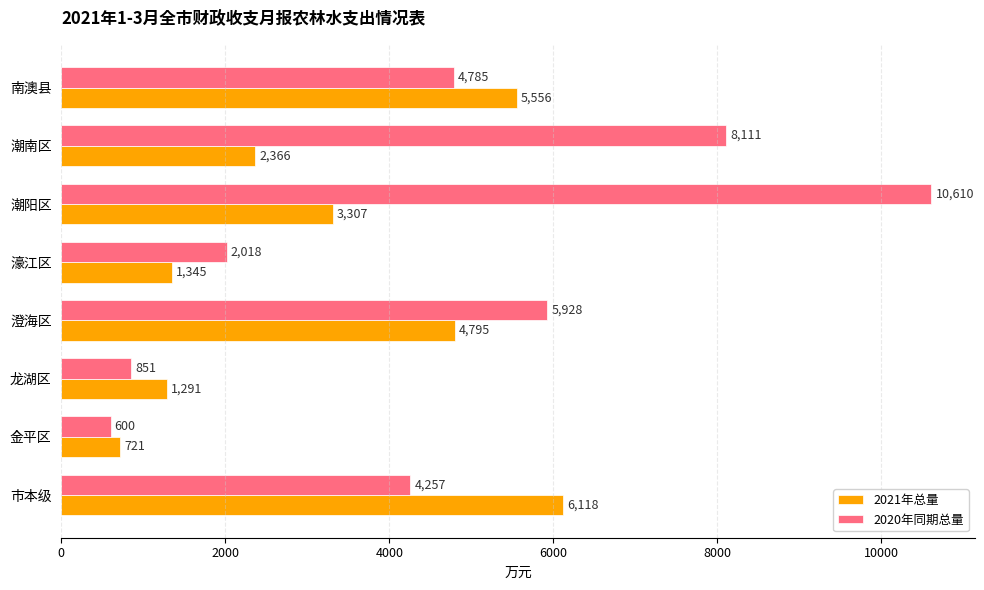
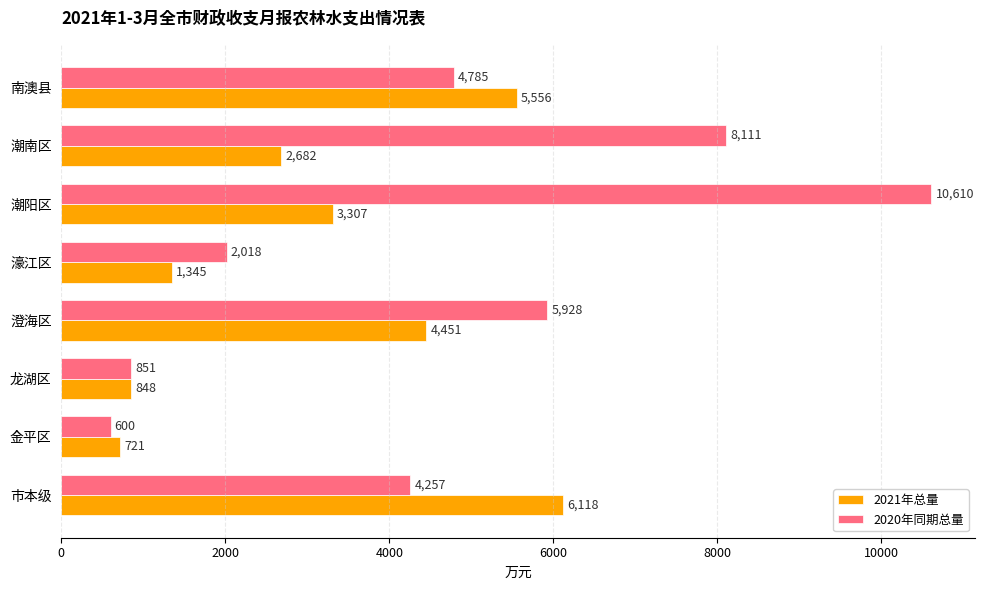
2021年总量, 潮南区: 2,366 -> 2,682
2021年总量, 澄海区: 4,795 -> 4,451
2021年总量, 龙湖区: 1,291 -> 848
